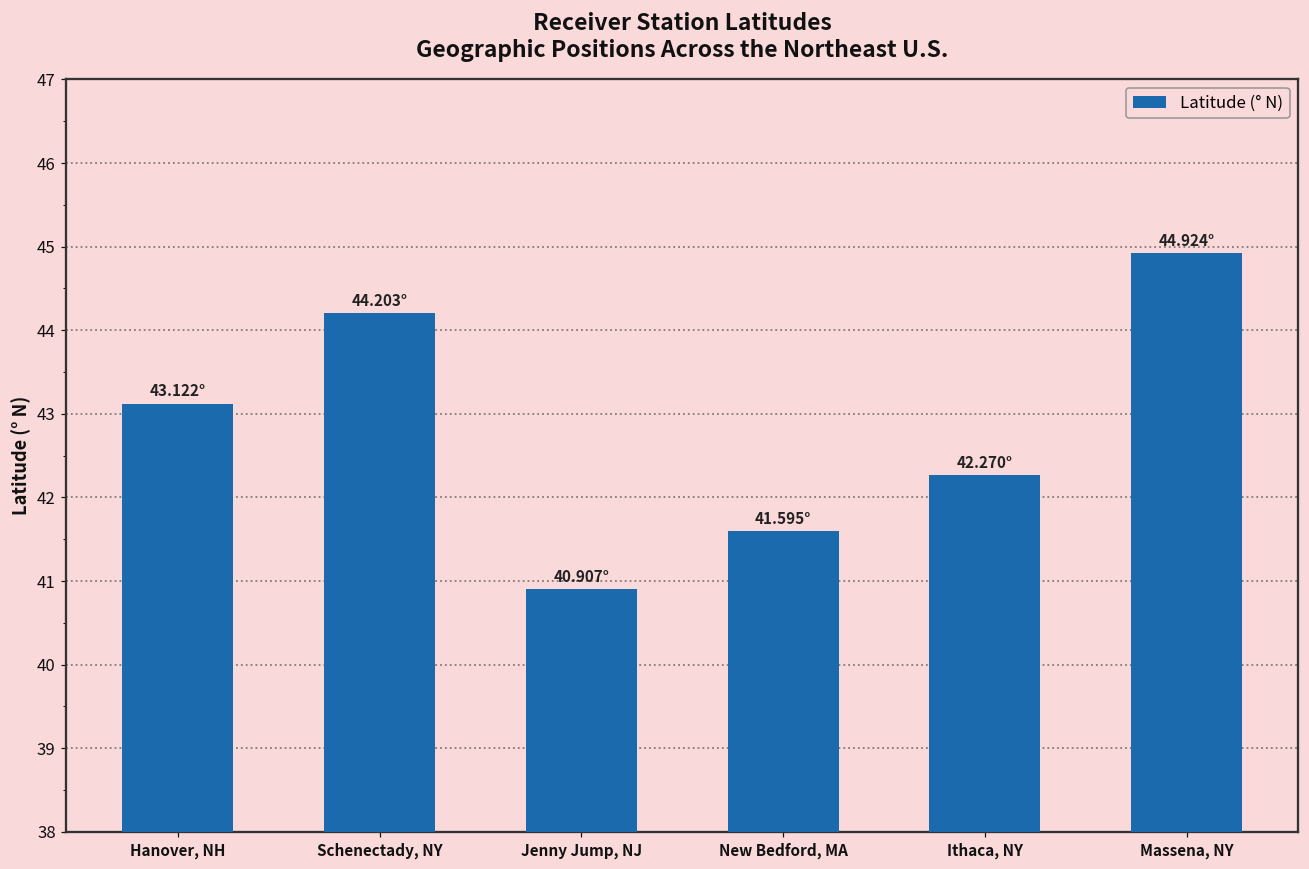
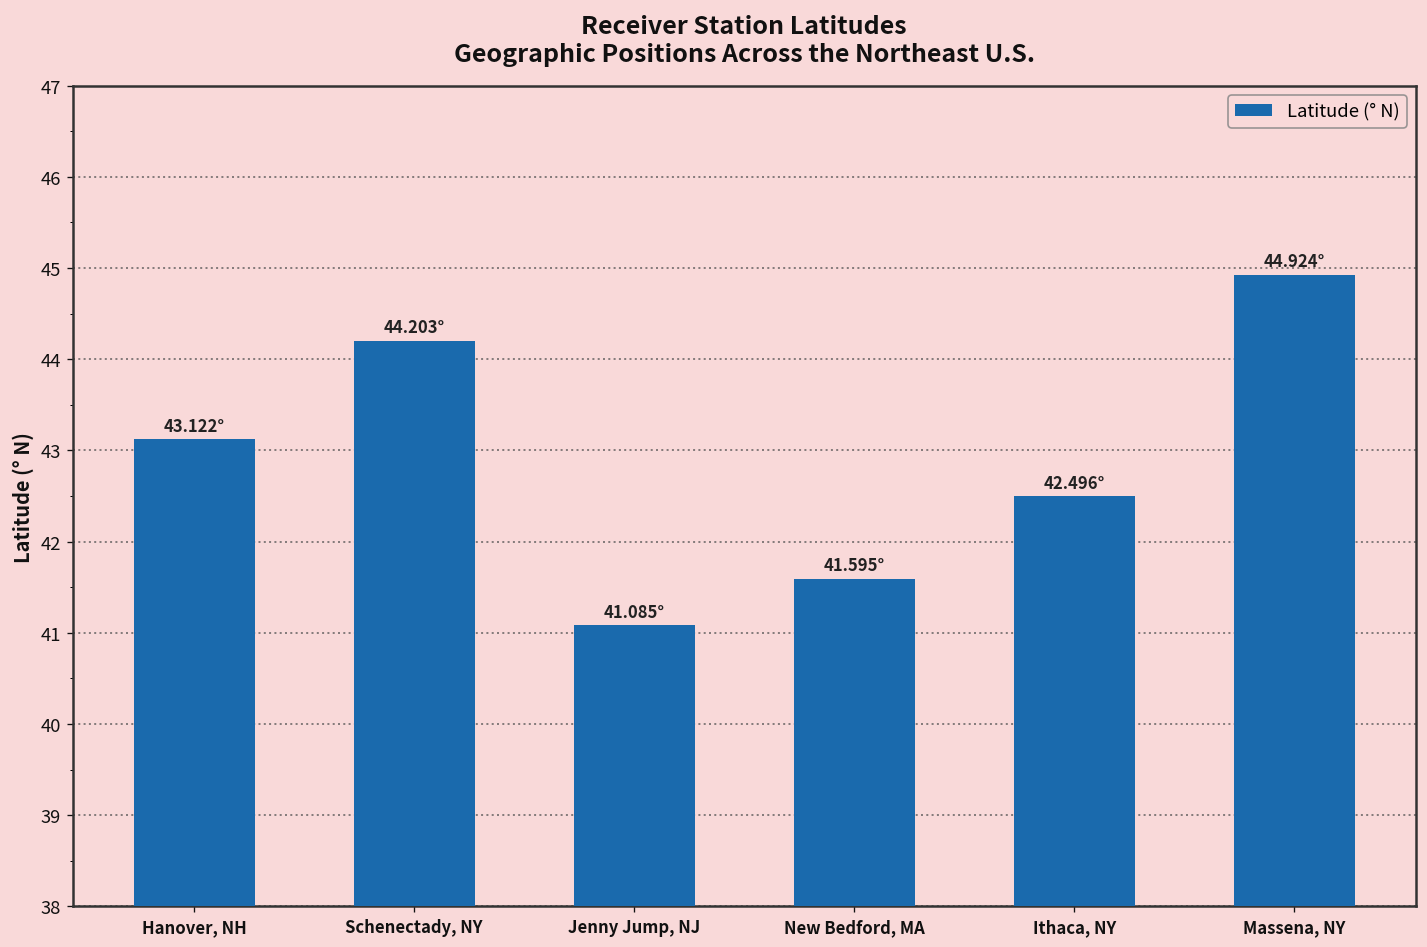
Jenny Jump, NJ: 40.907° -> 41.085°
Ithaca, NY: 42.270° -> 42.496°
